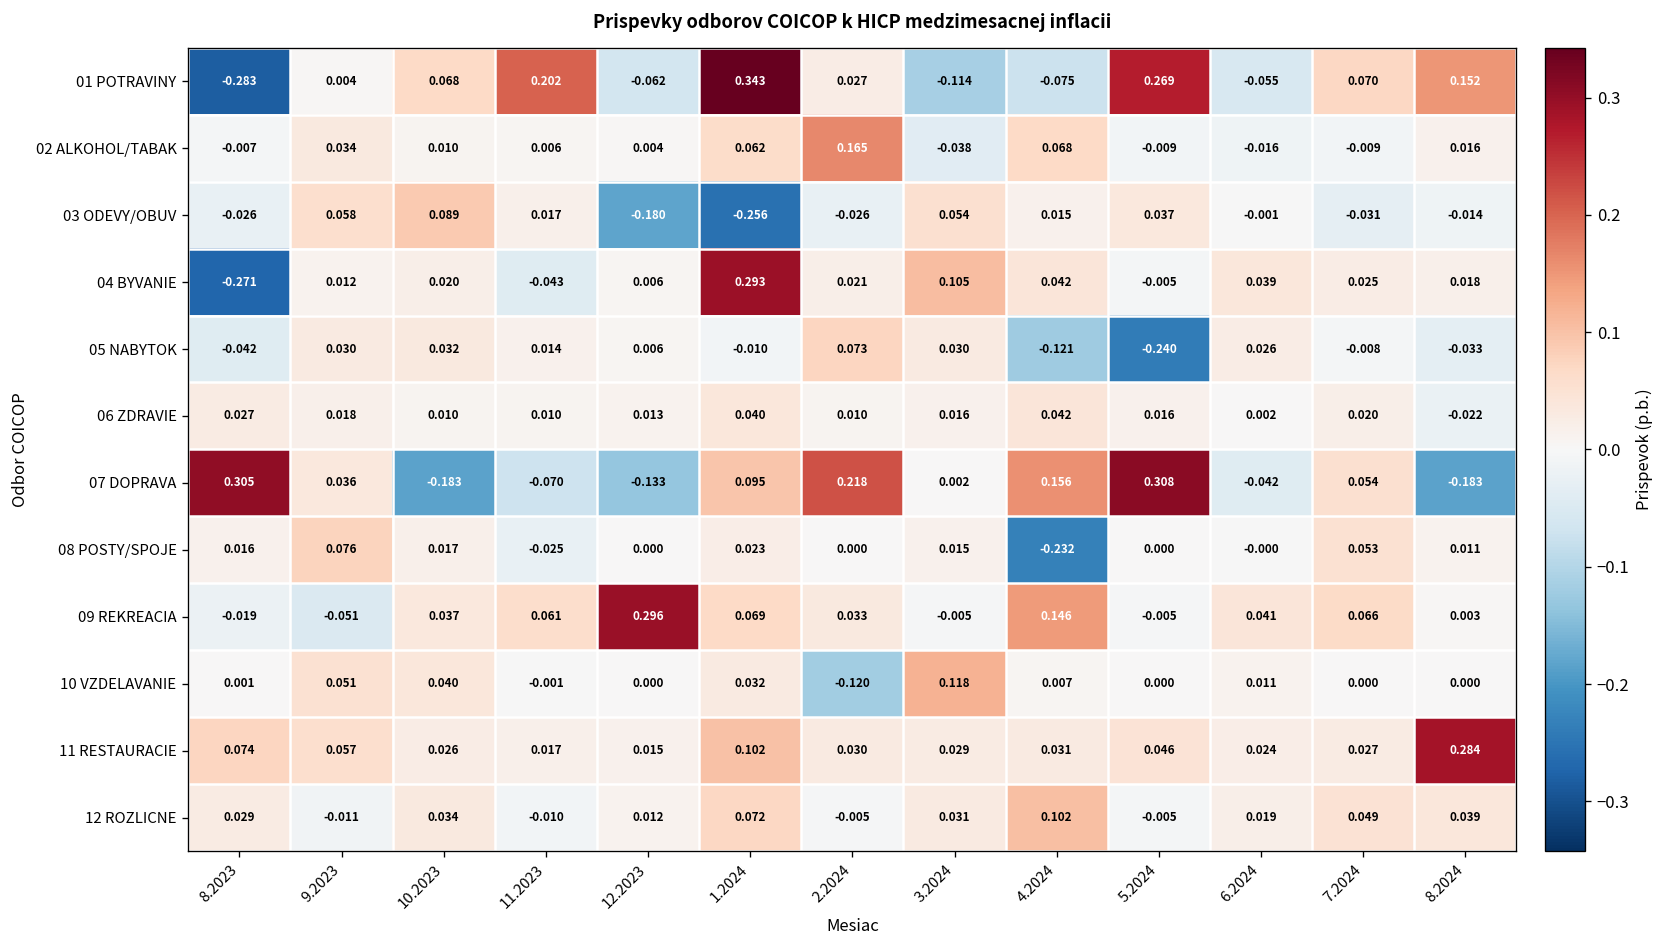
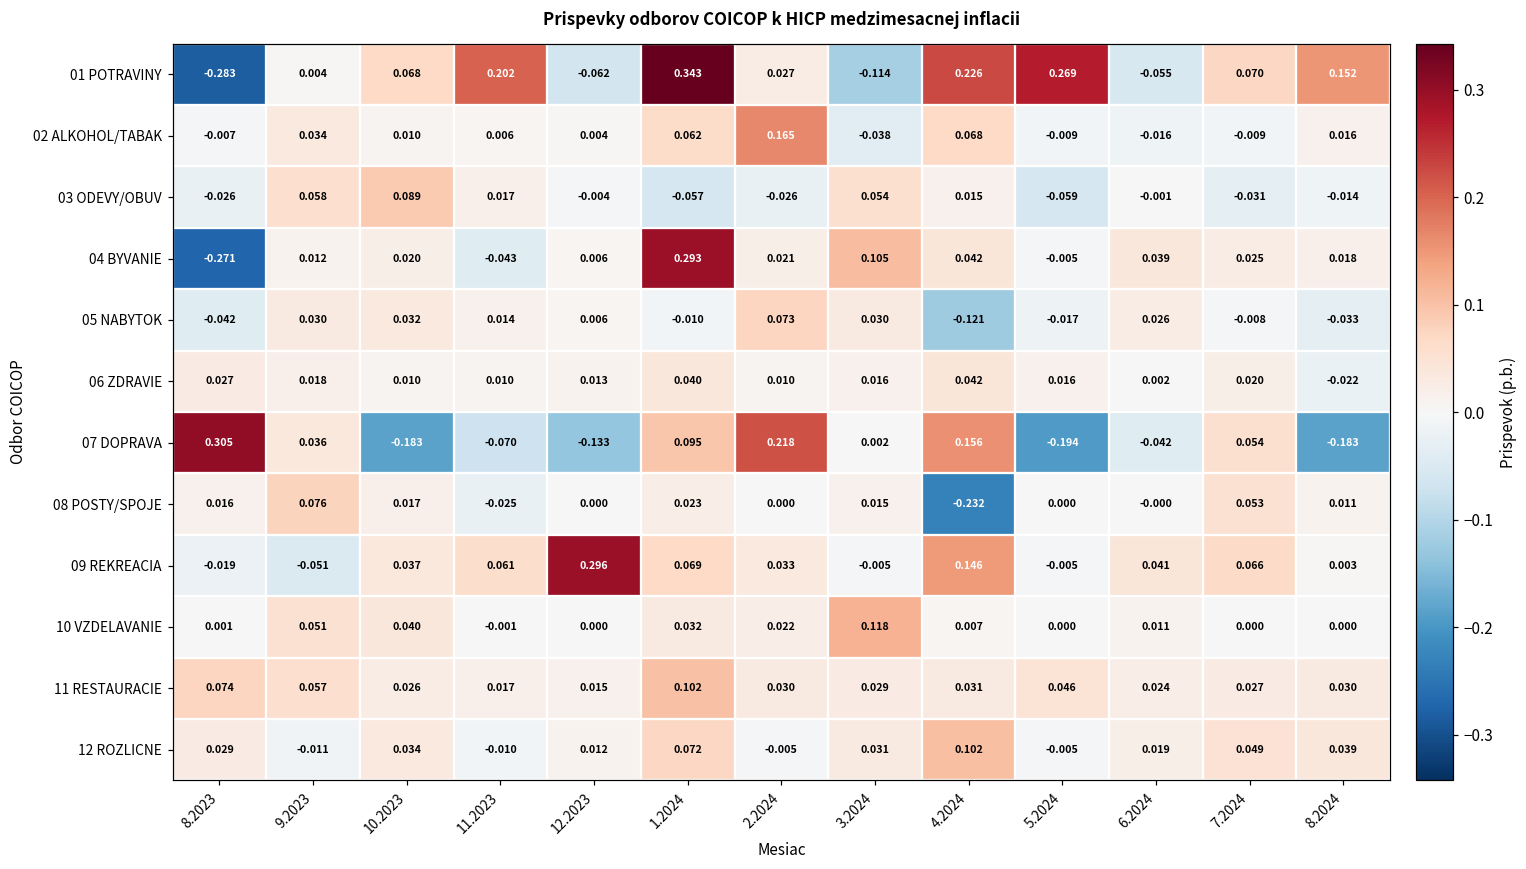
01 POTRAVINY, 4.2024: -0.075 -> 0.226
03 ODEVY/OBUV, 12.2023: -0.180 -> -0.004
03 ODEVY/OBUV, 1.2024: -0.256 -> -0.057
03 ODEVY/OBUV, 5.2024: 0.037 -> -0.059
05 NABYTOK, 5.2024: -0.240 -> -0.017
07 DOPRAVA, 5.2024: 0.308 -> -0.194
10 VZDELAVANIE, 2.2024: -0.120 -> 0.022
11 RESTAURACIE, 8.2024: 0.284 -> 0.030
